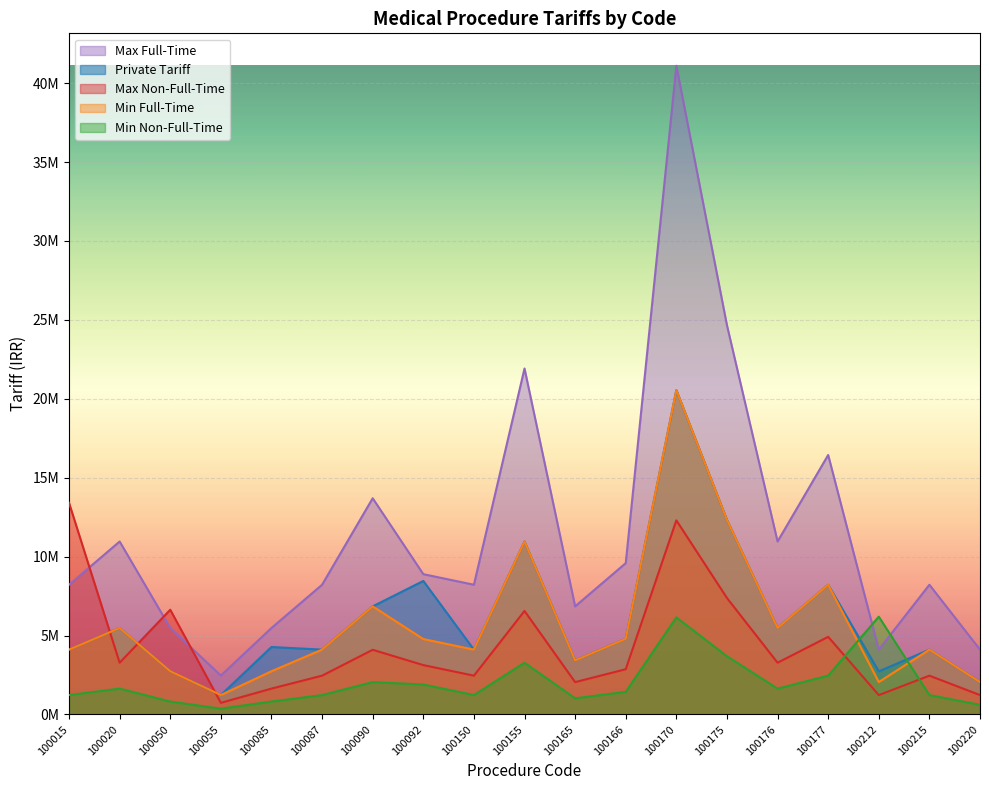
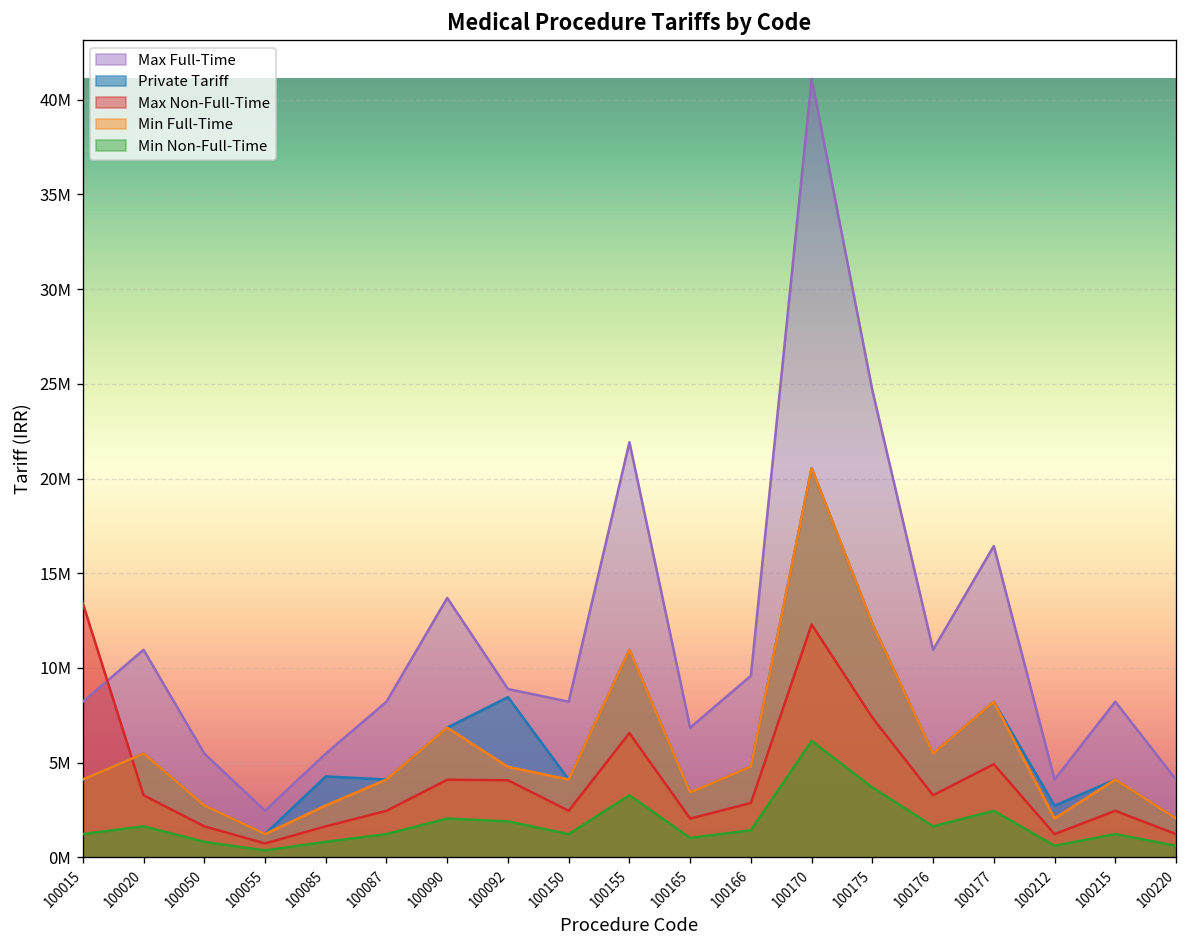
Max Non-Full-Time, 100050: 6600000 -> 1600000
Max Non-Full-Time, 100092: 3100000 -> 4100000
Min Non-Full-Time, 100212: 6200000 -> 600000
